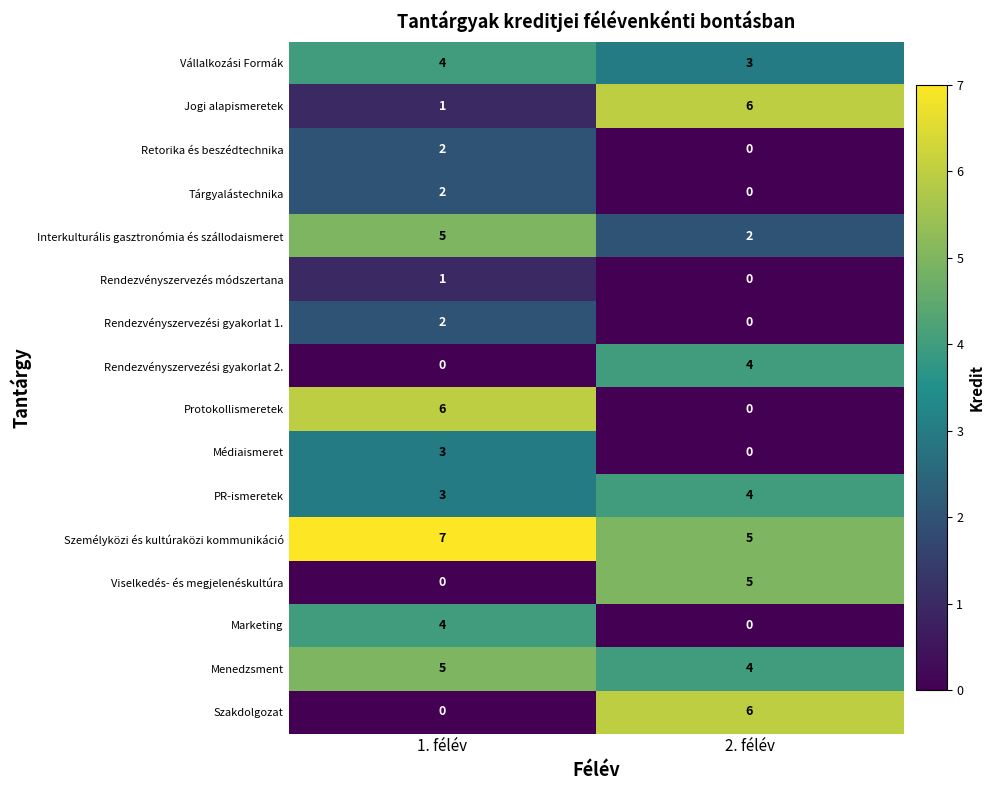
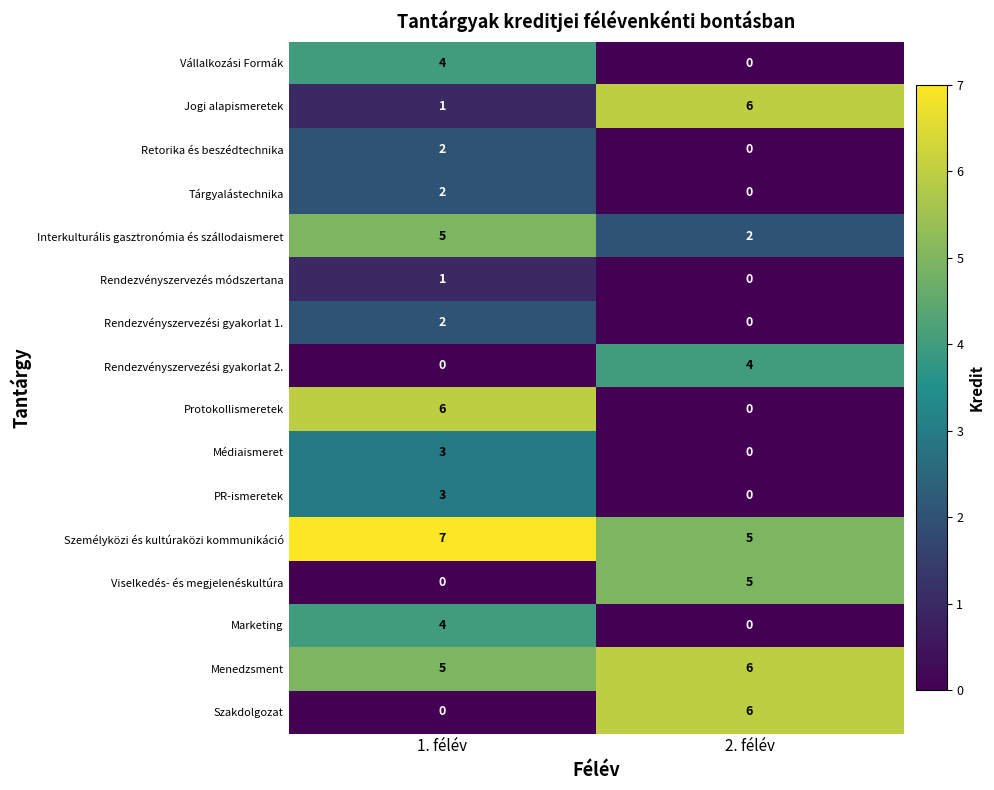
Vállalkozási Formák, 2. félév: 3 -> 0
PR-ismeretek, 2. félév: 4 -> 0
Menedzsment, 2. félév: 4 -> 6
